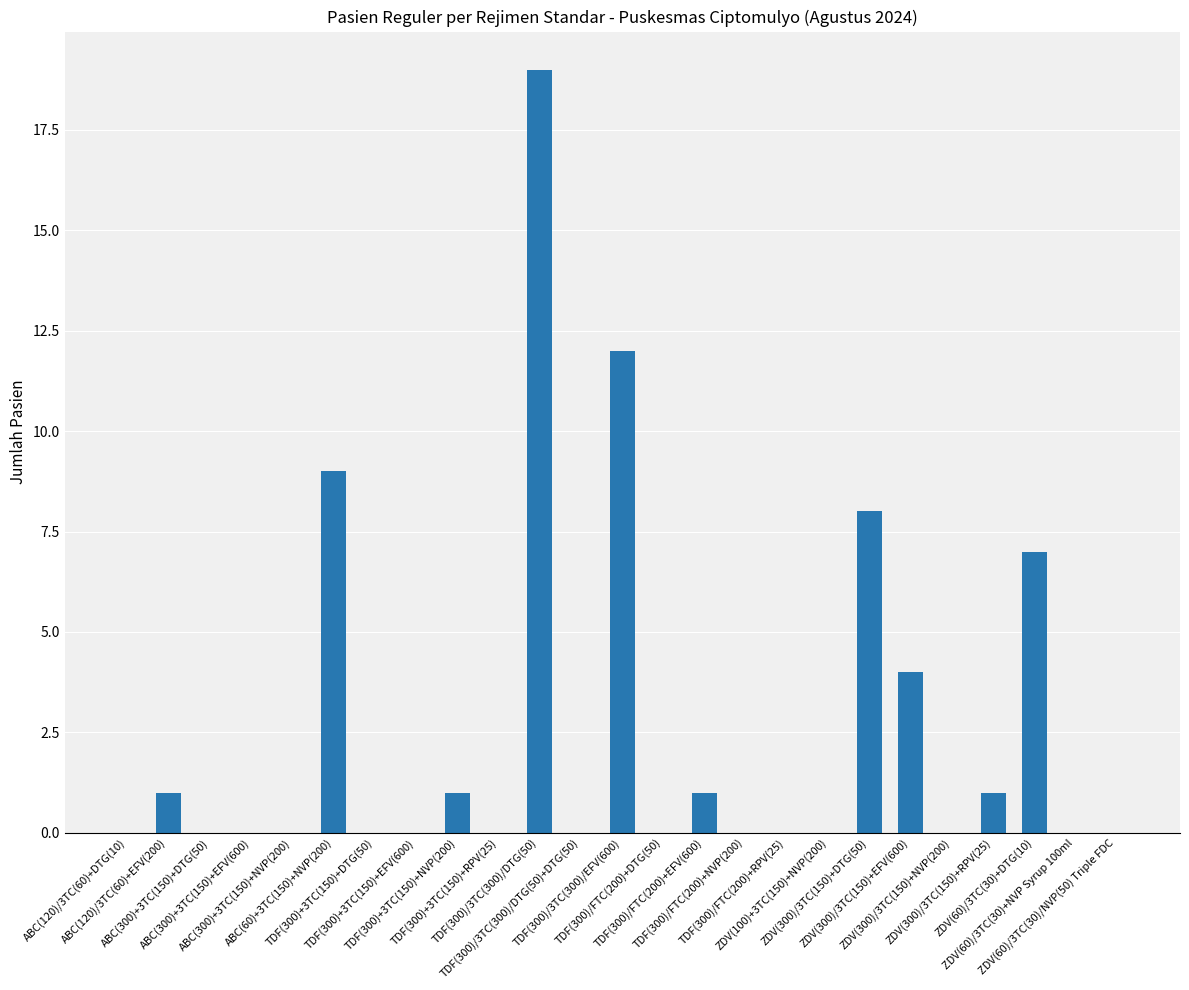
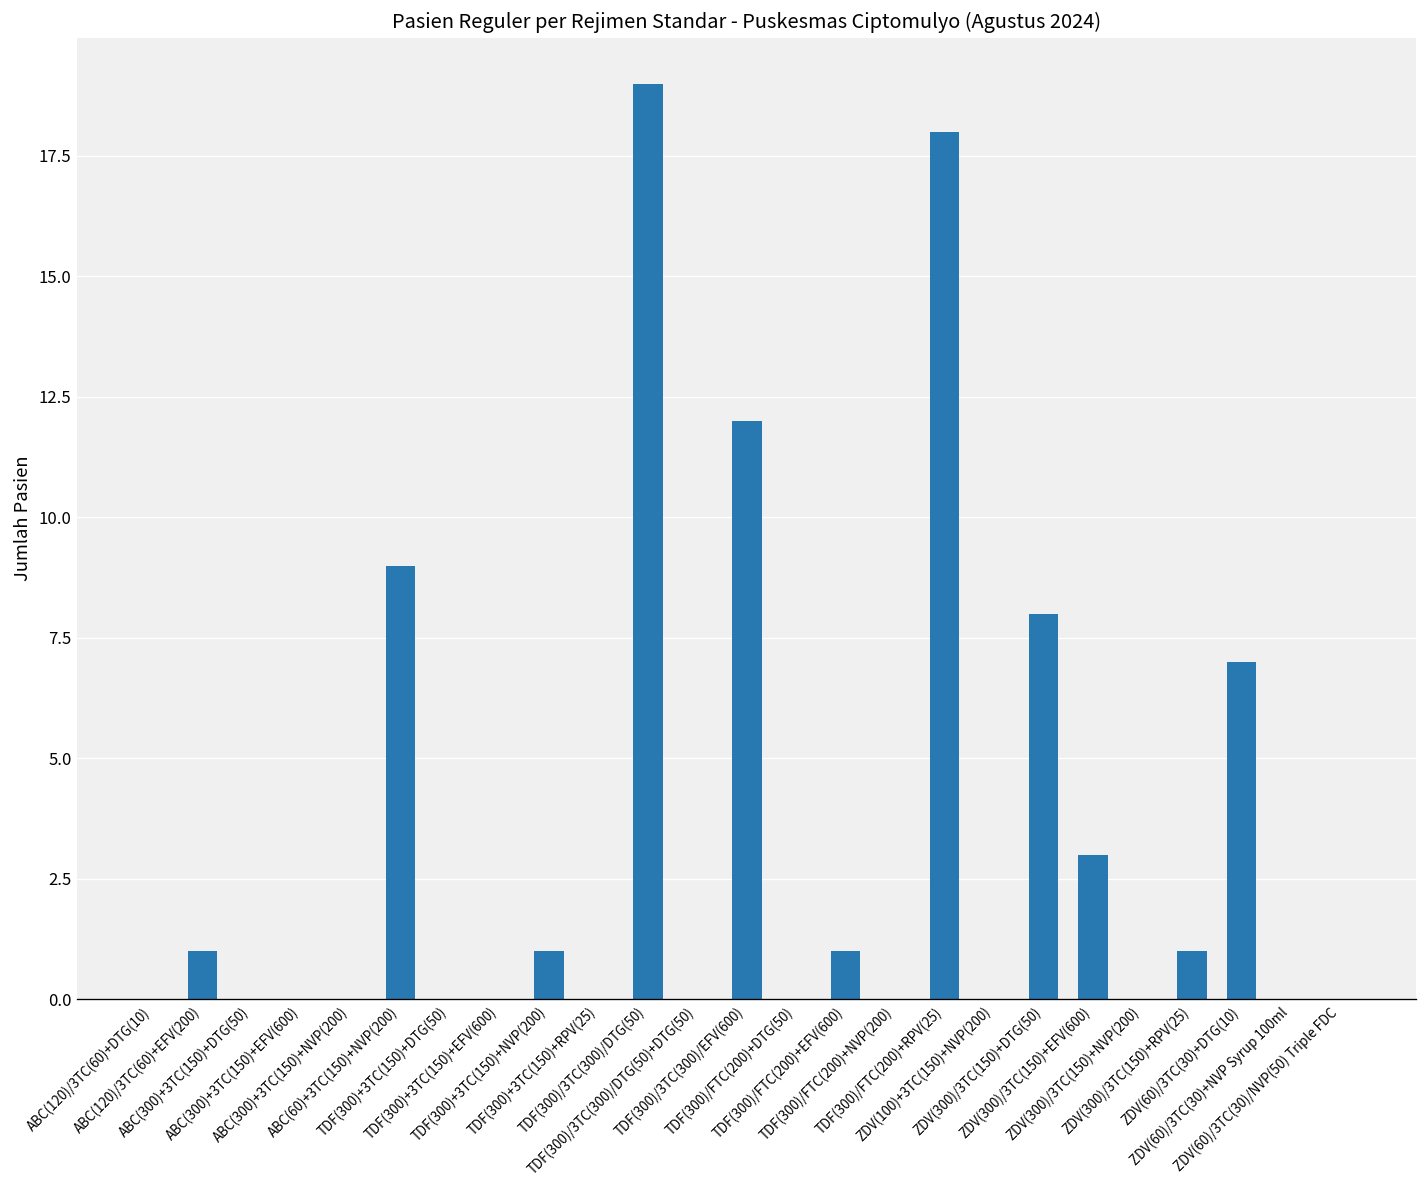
TDF(300)/FTC(200)+RPV(25): 0 -> 18
ZDV(300)/3TC(150)+EFV(600): 4 -> 3
